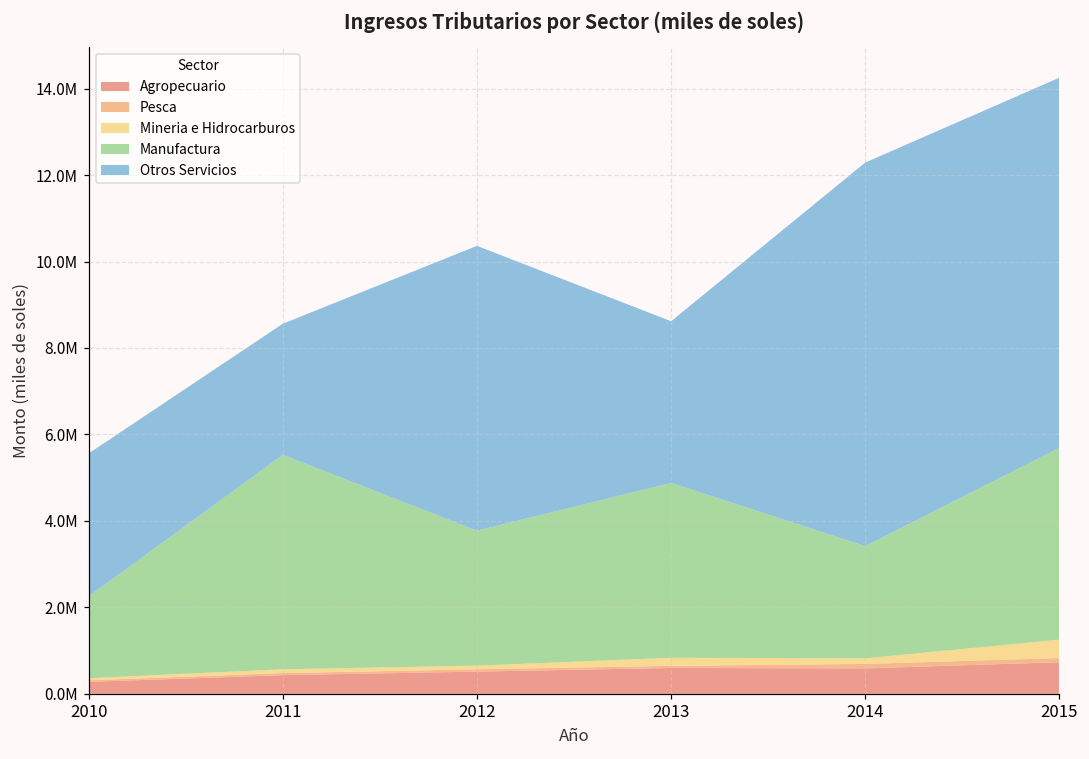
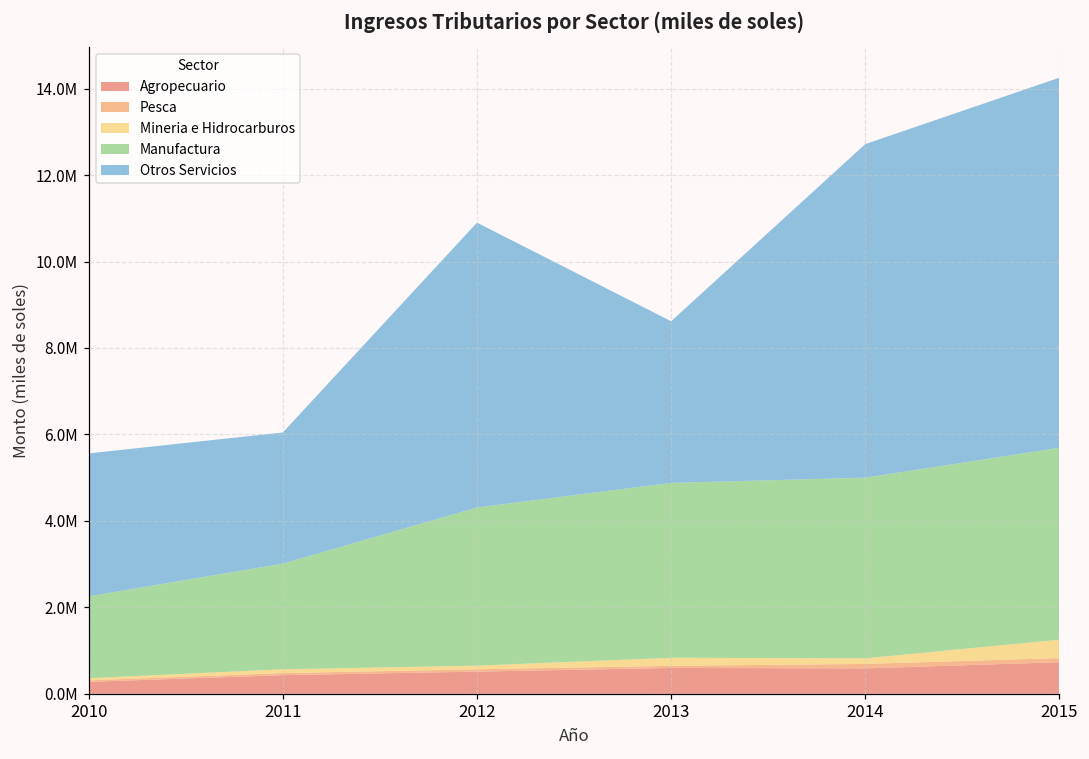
Manufactura, 2011: 5000000 -> 2400000
Manufactura, 2012: 3100000 -> 3700000
Manufactura, 2014: 2600000 -> 4200000
Otros Servicios, 2014: 8900000 -> 7700000
